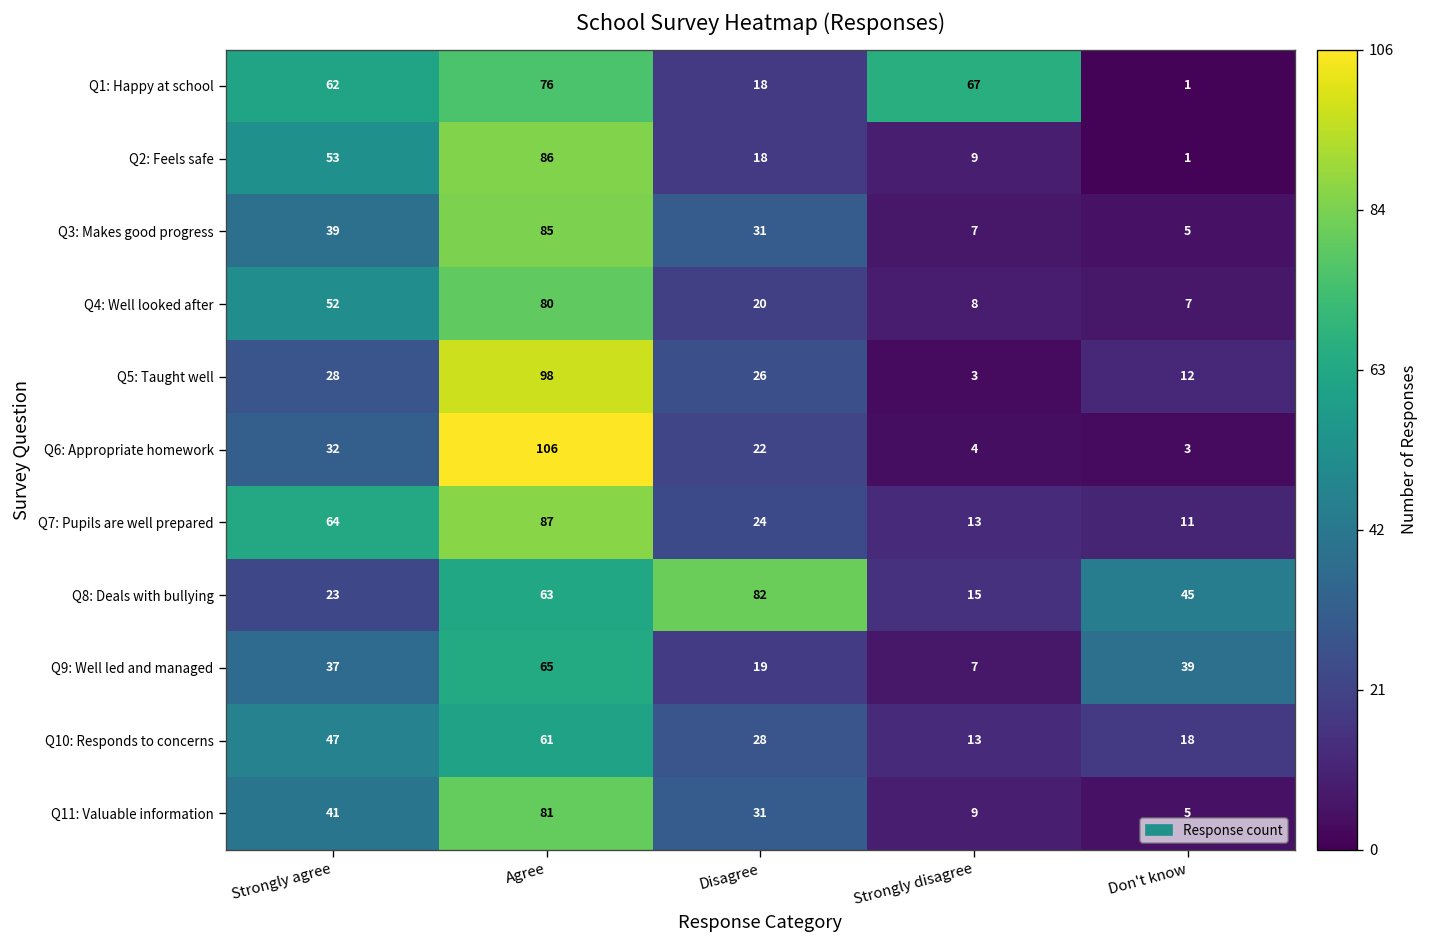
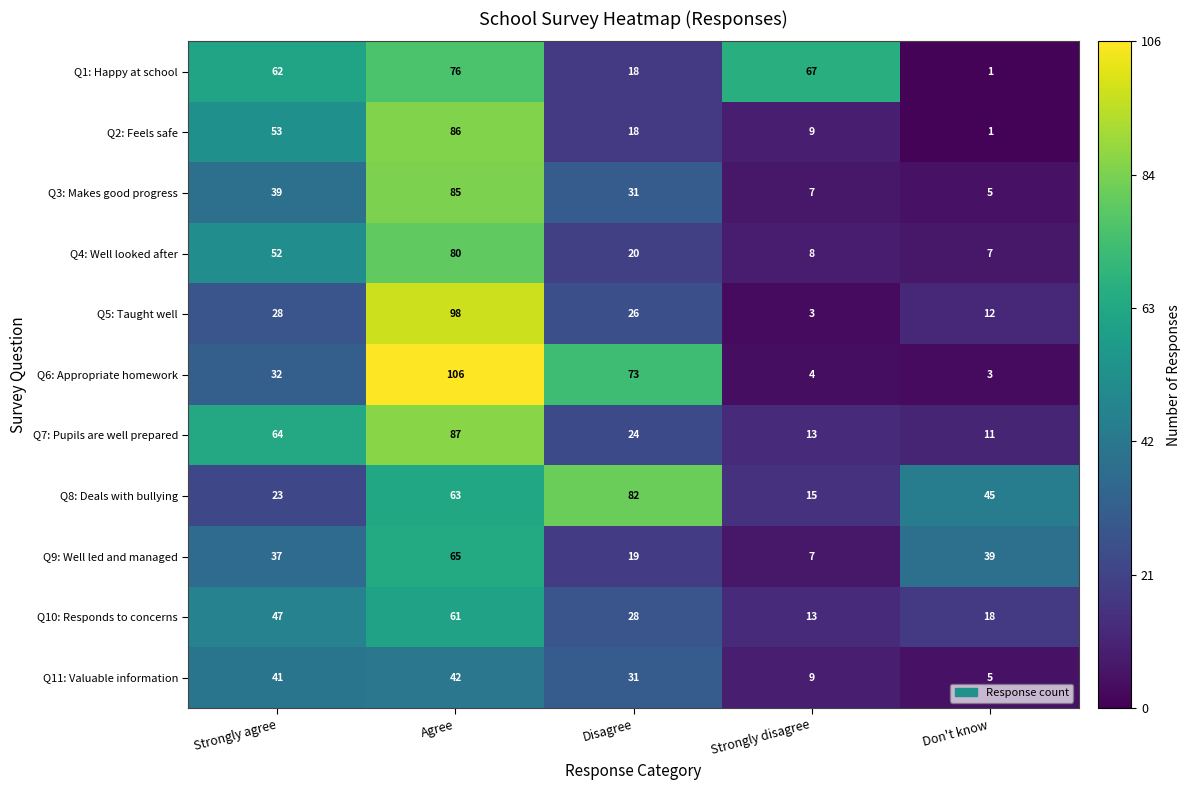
Q6: Appropriate homework, Disagree: 22 -> 73
Q11: Valuable information, Agree: 81 -> 42
